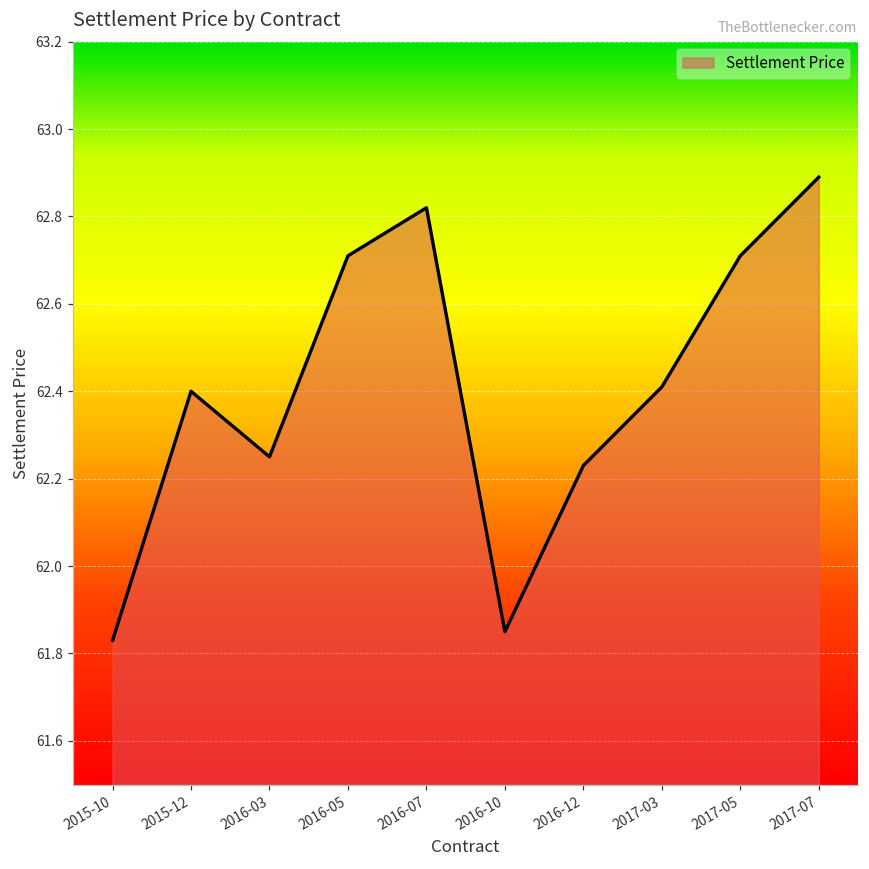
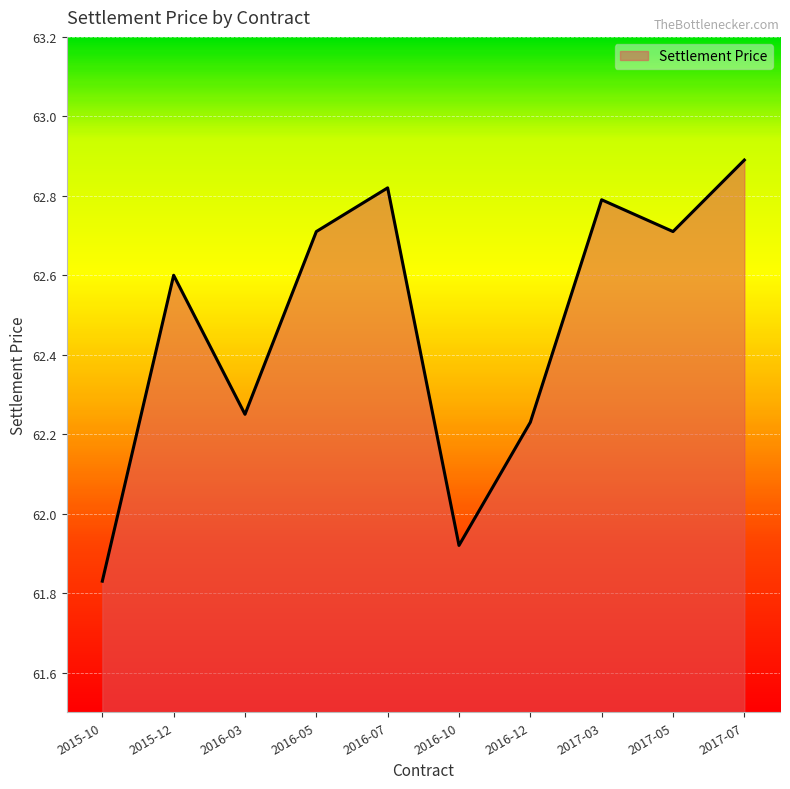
2015-12: 62.4 -> 62.6
2016-10: 61.85 -> 61.92
2017-03: 62.41 -> 62.79
